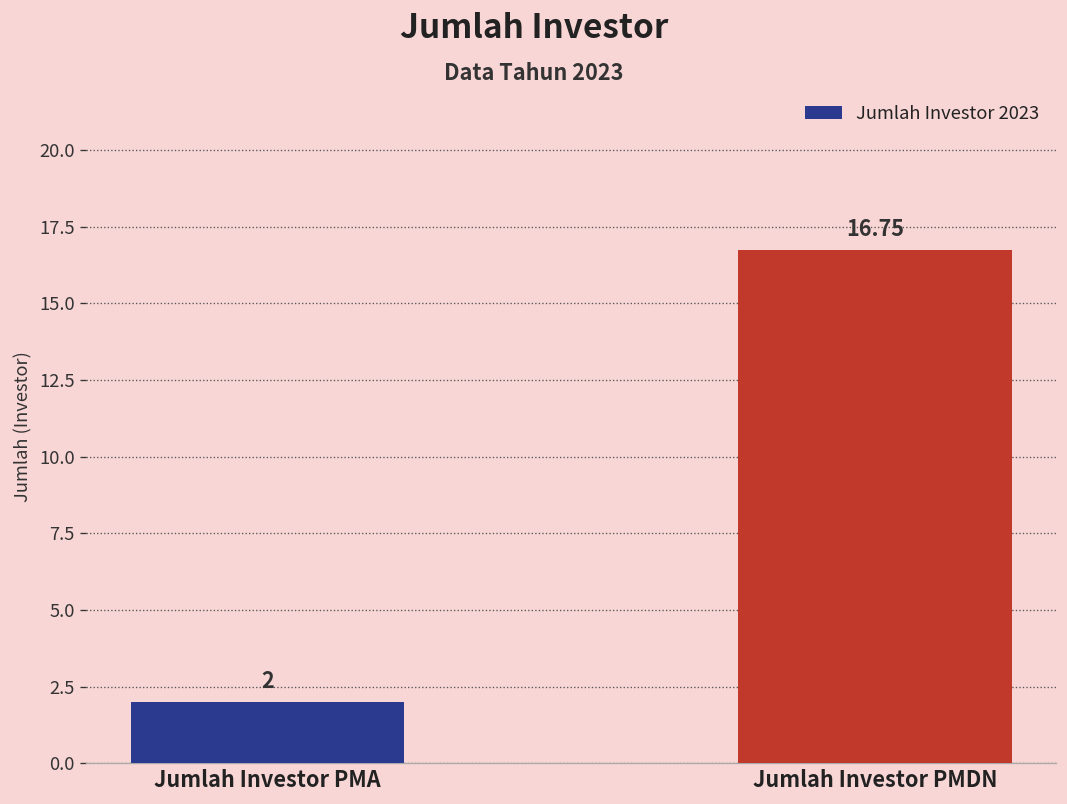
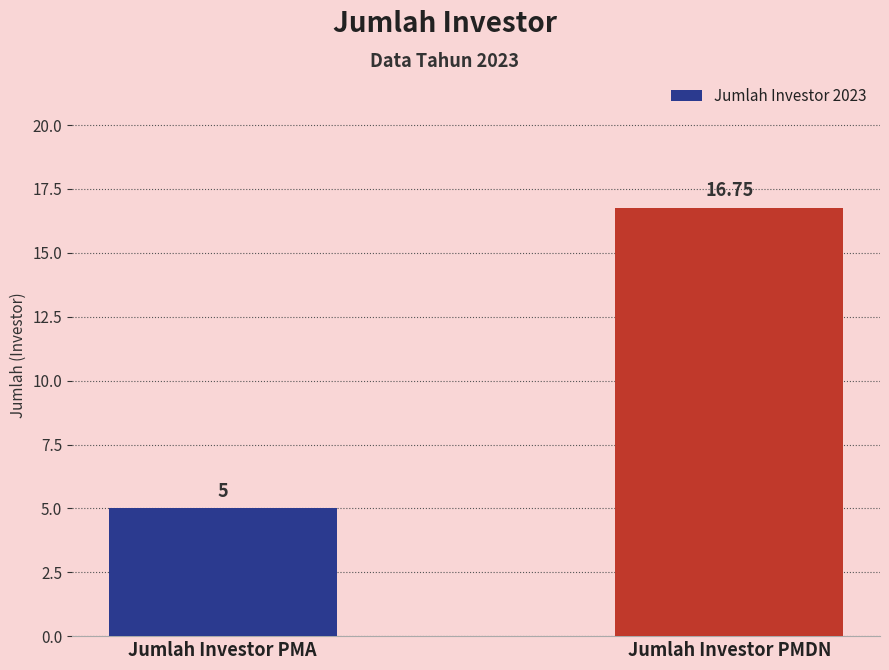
Jumlah Investor PMA: 2 -> 5
